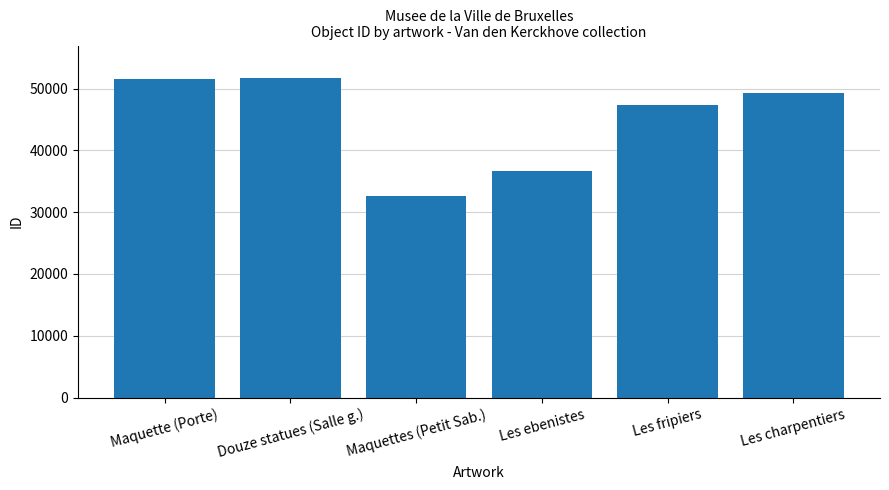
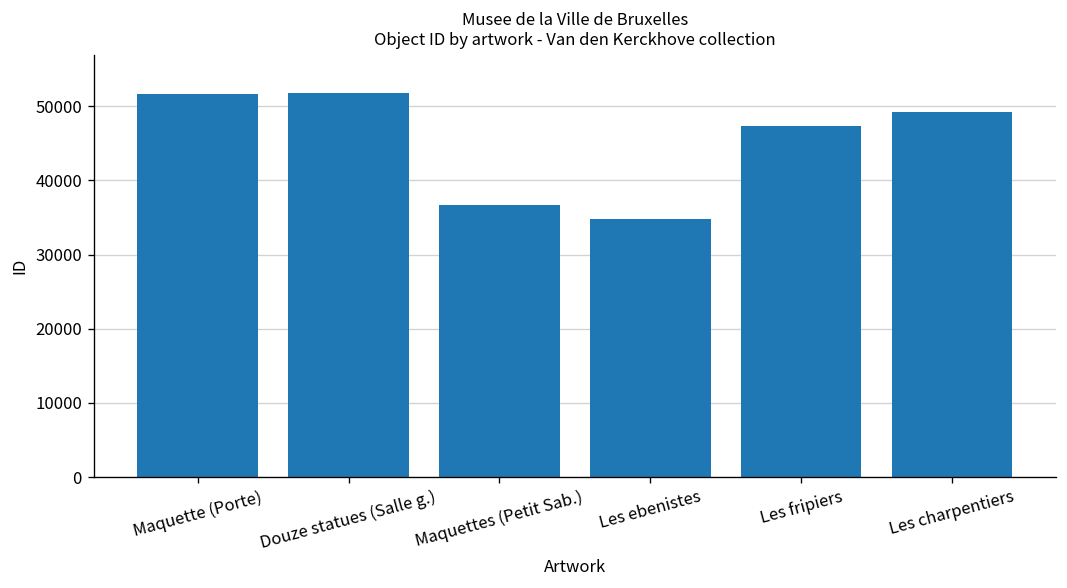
Maquettes (Petit Sab.): 33000 -> 37000
Les ebenistes: 37000 -> 35000
